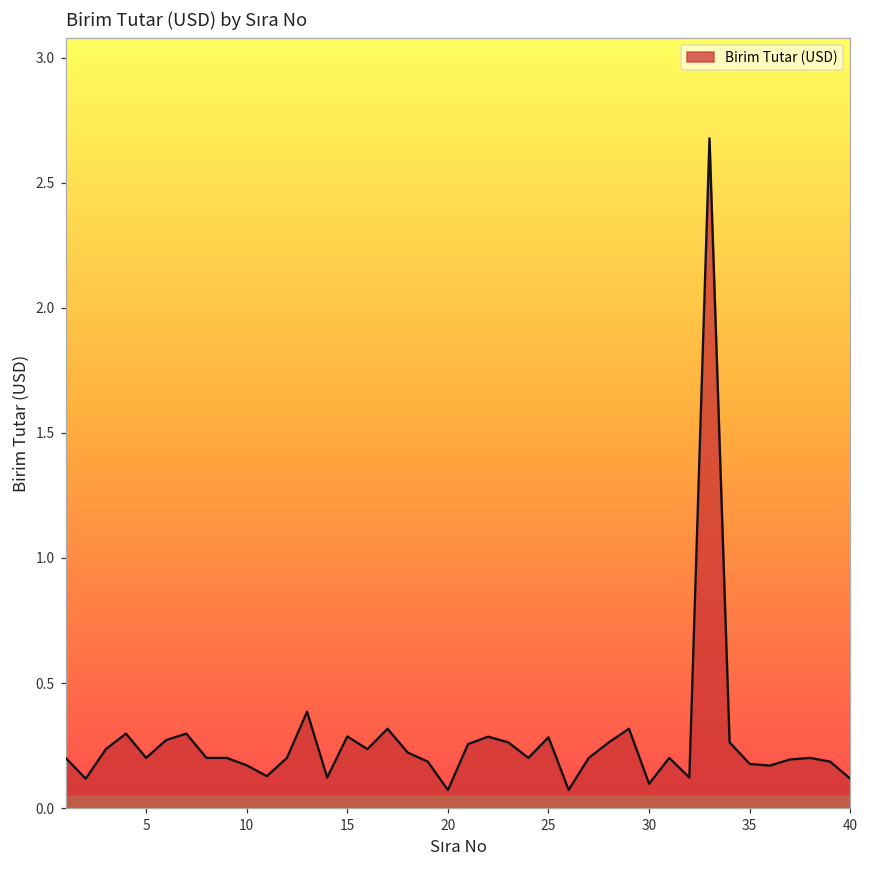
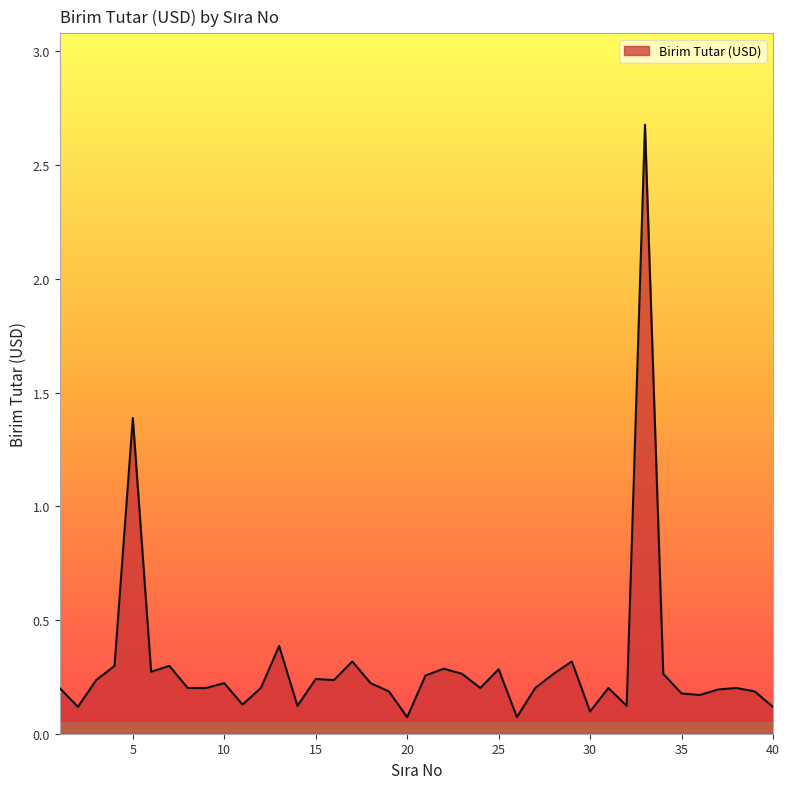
5: 0.20 -> 1.39
10: 0.17 -> 0.22
15: 0.29 -> 0.24
